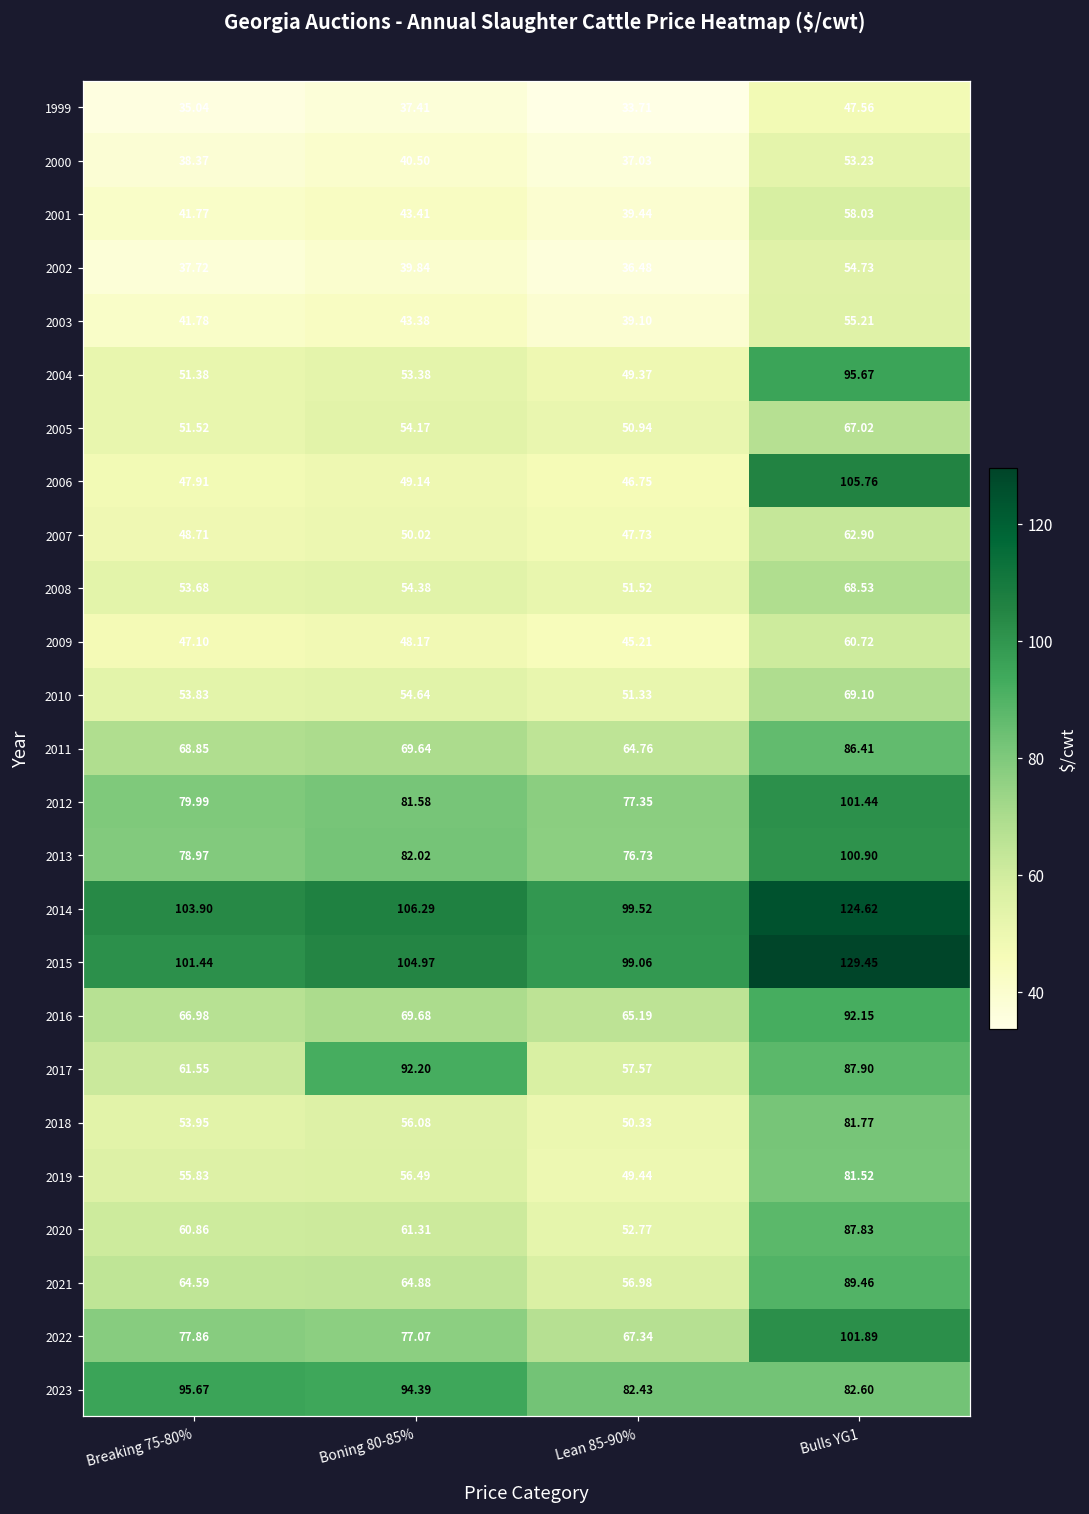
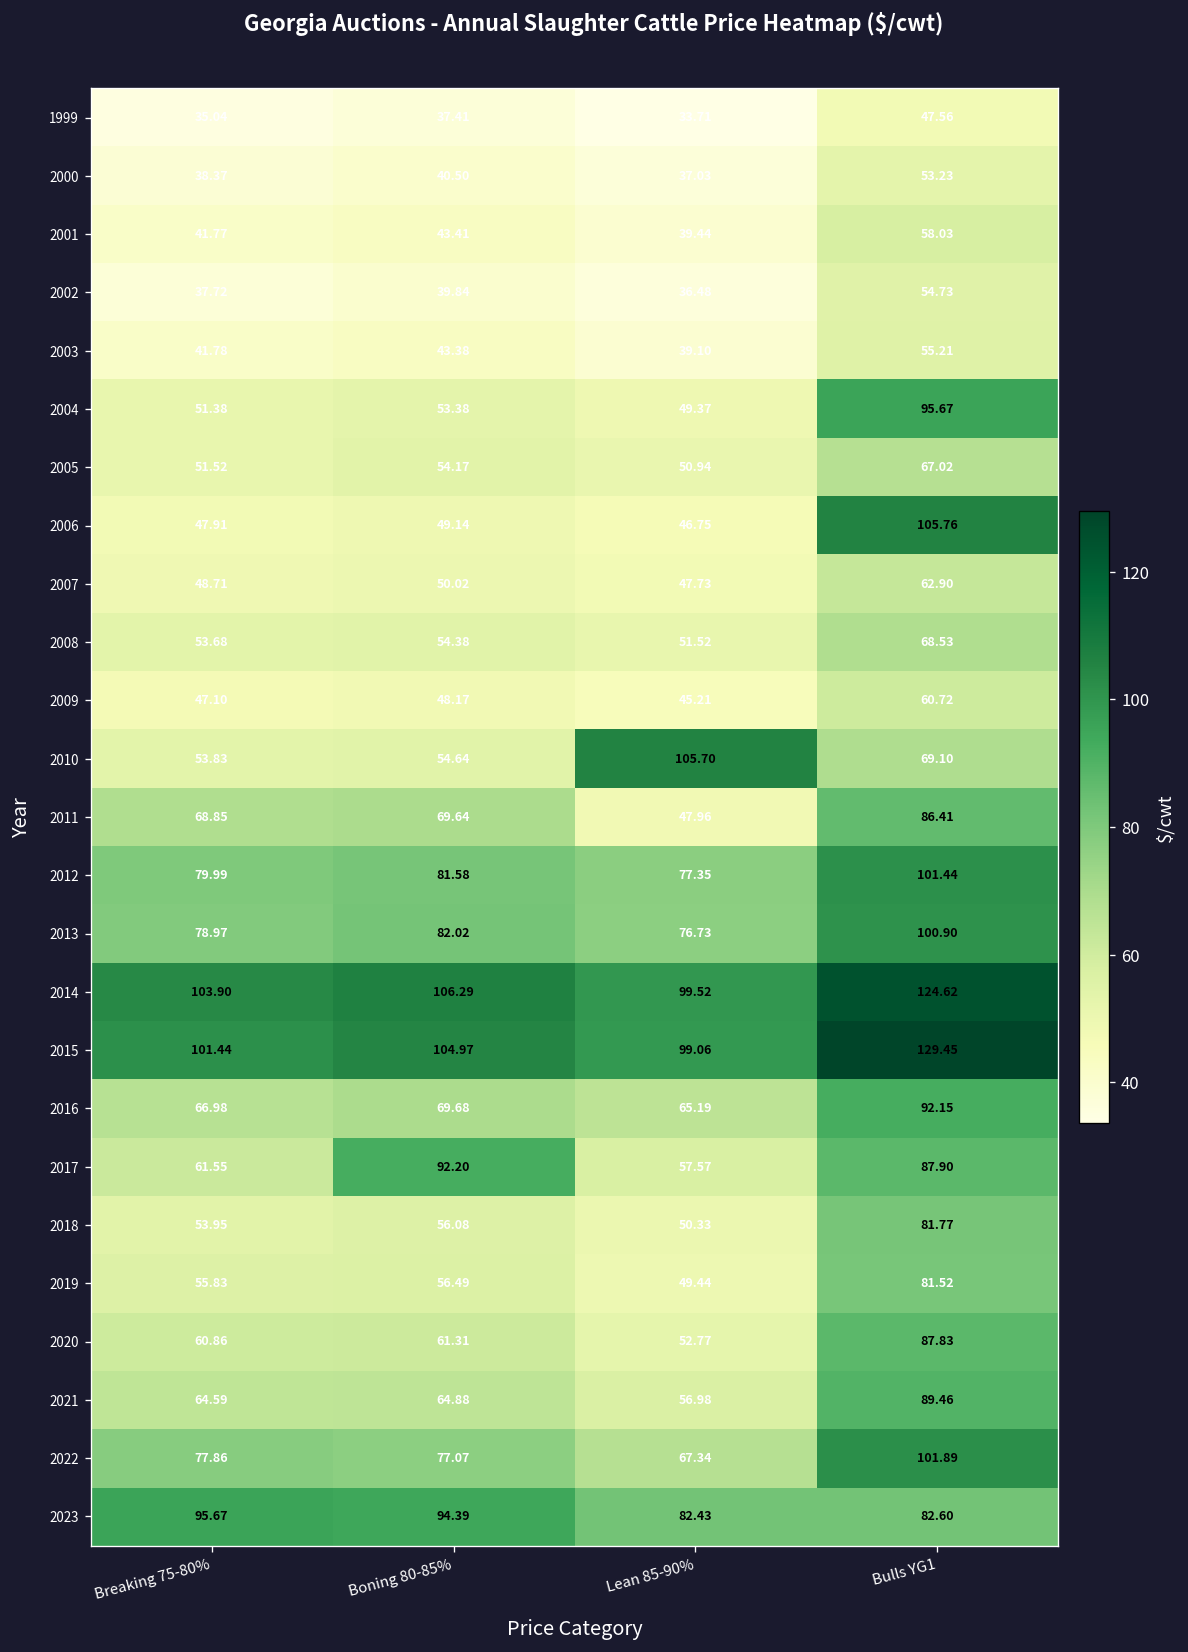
2010, Lean 85-90%: 51.33 -> 105.70
2011, Lean 85-90%: 64.76 -> 47.96
